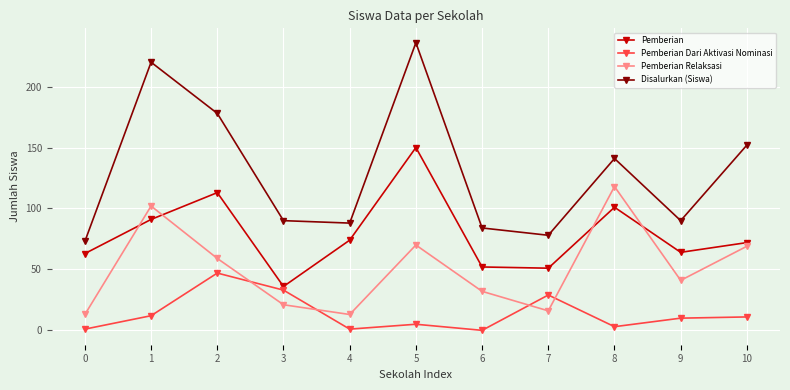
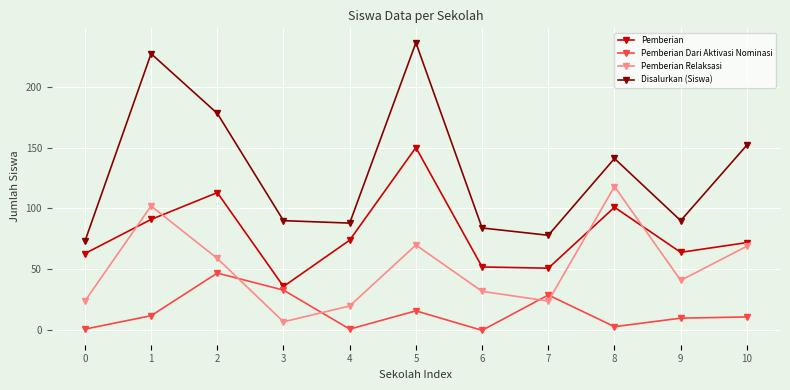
Pemberian Relaksasi, 0: 13 -> 24
Disalurkan (Siswa), 1: 220 -> 227
Pemberian Relaksasi, 3: 21 -> 7
Pemberian Relaksasi, 4: 13 -> 20
Pemberian Dari Aktivasi Nominasi, 5: 5 -> 16
Pemberian Relaksasi, 7: 16 -> 24
